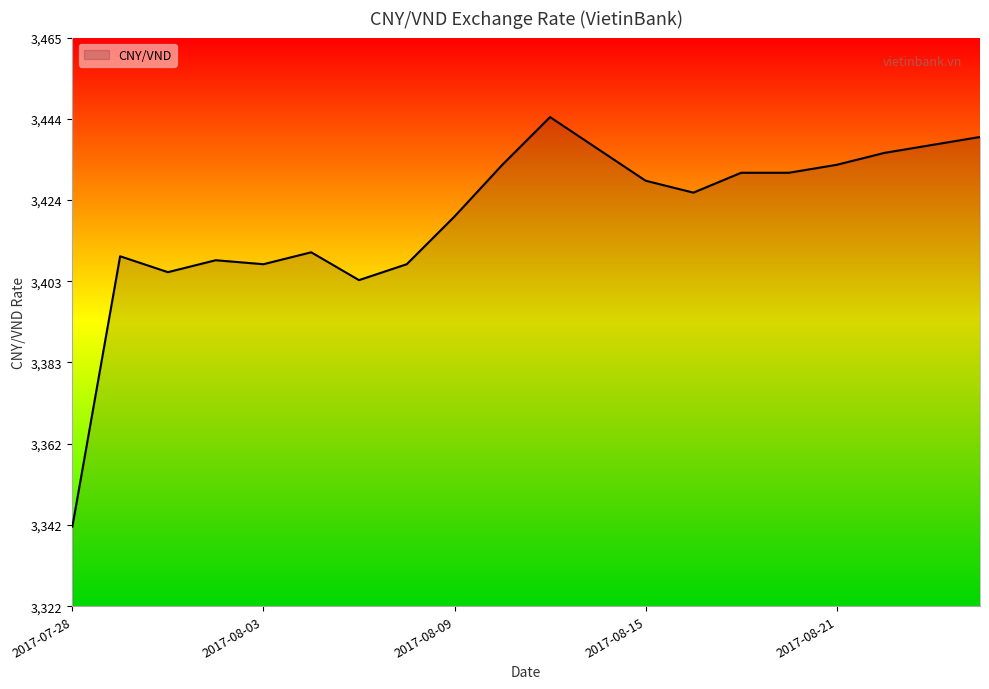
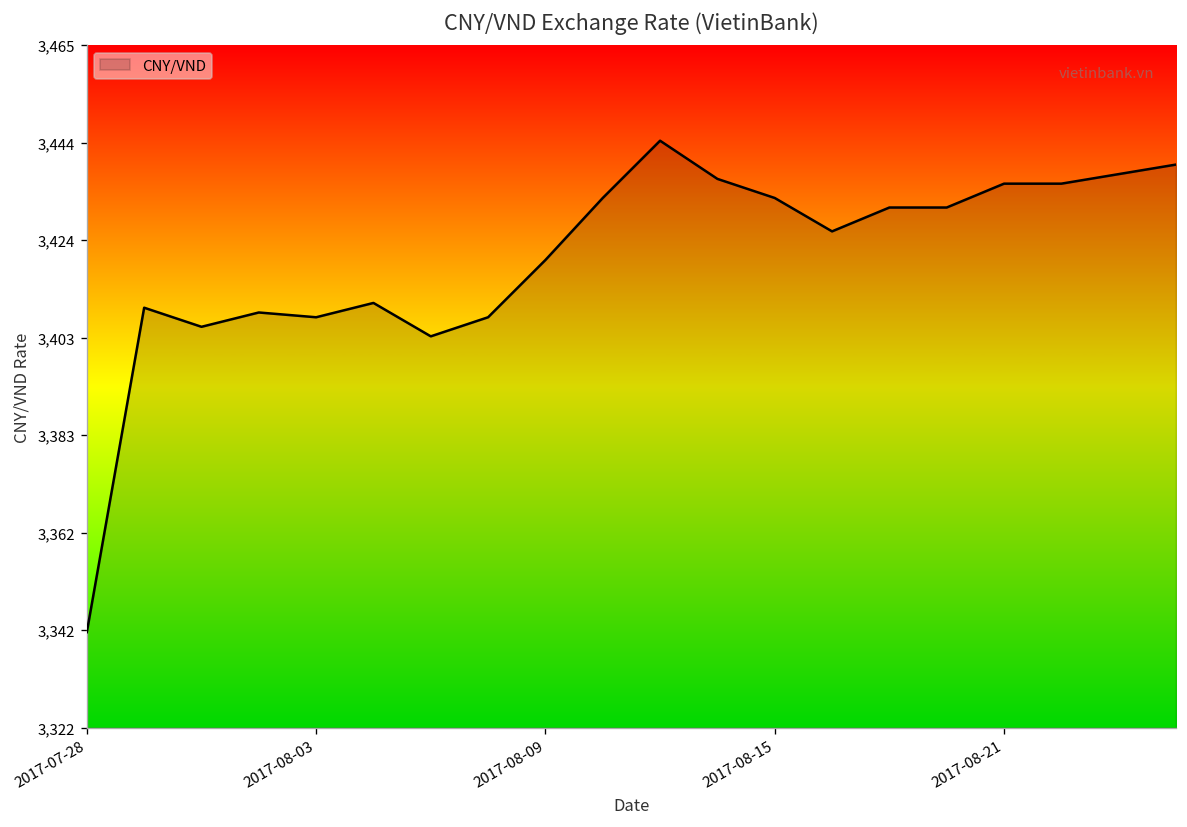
2017-08-15: 3,429 -> 3,433
2017-08-21: 3,433 -> 3,436
